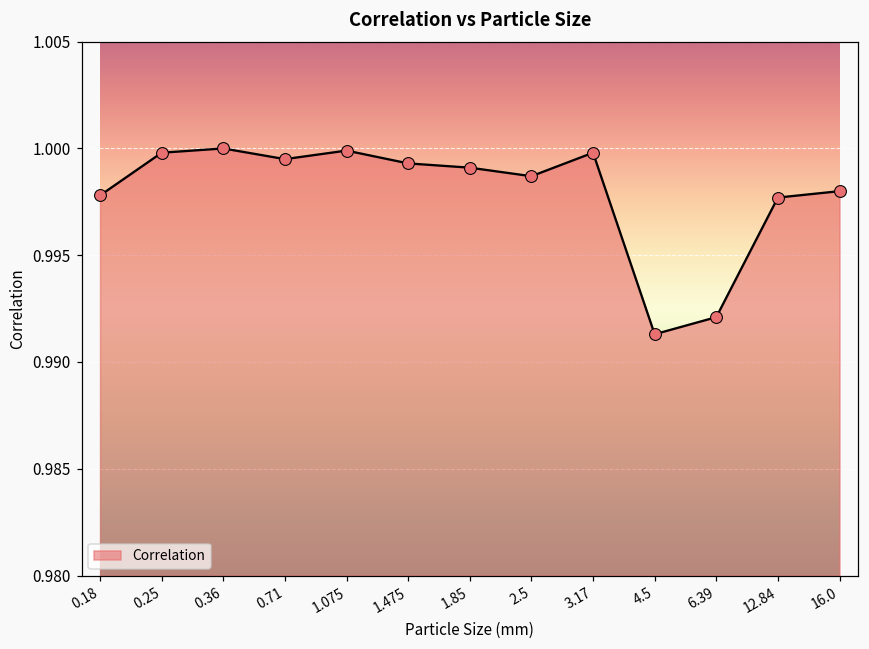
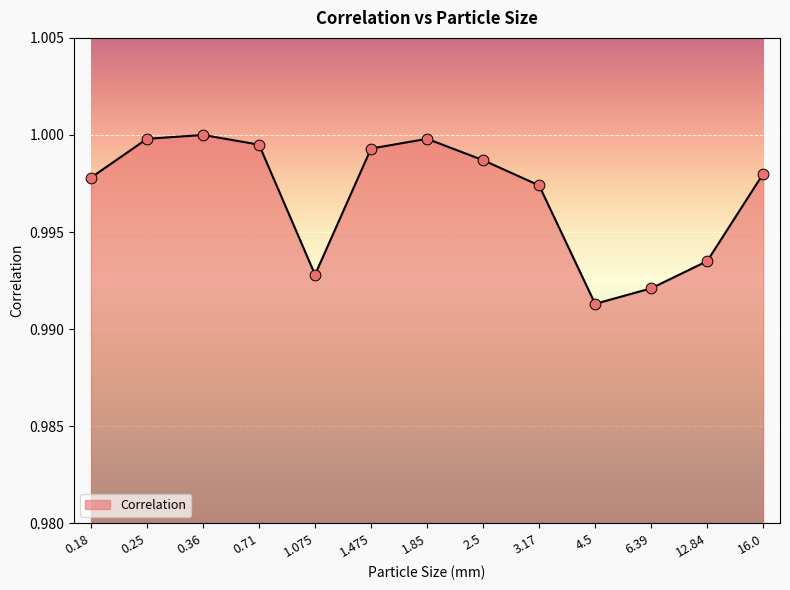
1.075: 0.9999 -> 0.9928
1.85: 0.9991 -> 0.9998
3.17: 0.9998 -> 0.9974
12.84: 0.9977 -> 0.9935
